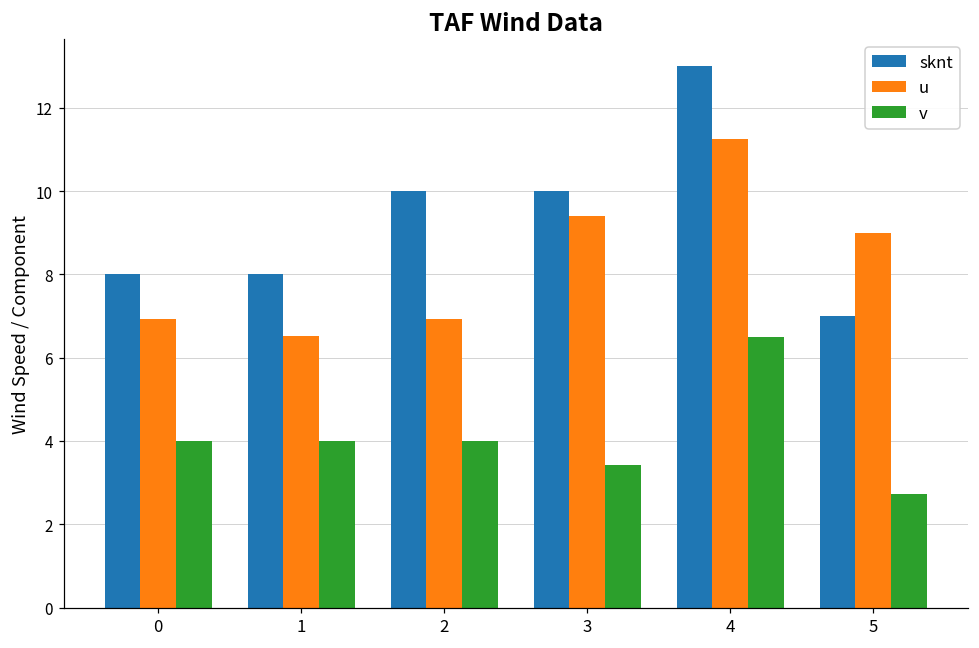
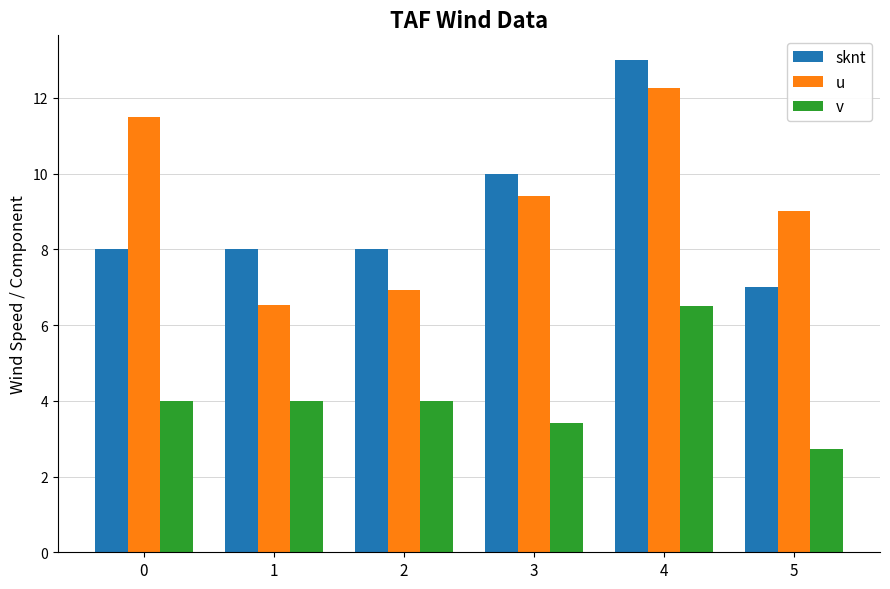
u, 0: 6.9 -> 11.5
sknt, 2: 10 -> 8
u, 4: 11.3 -> 12.3
